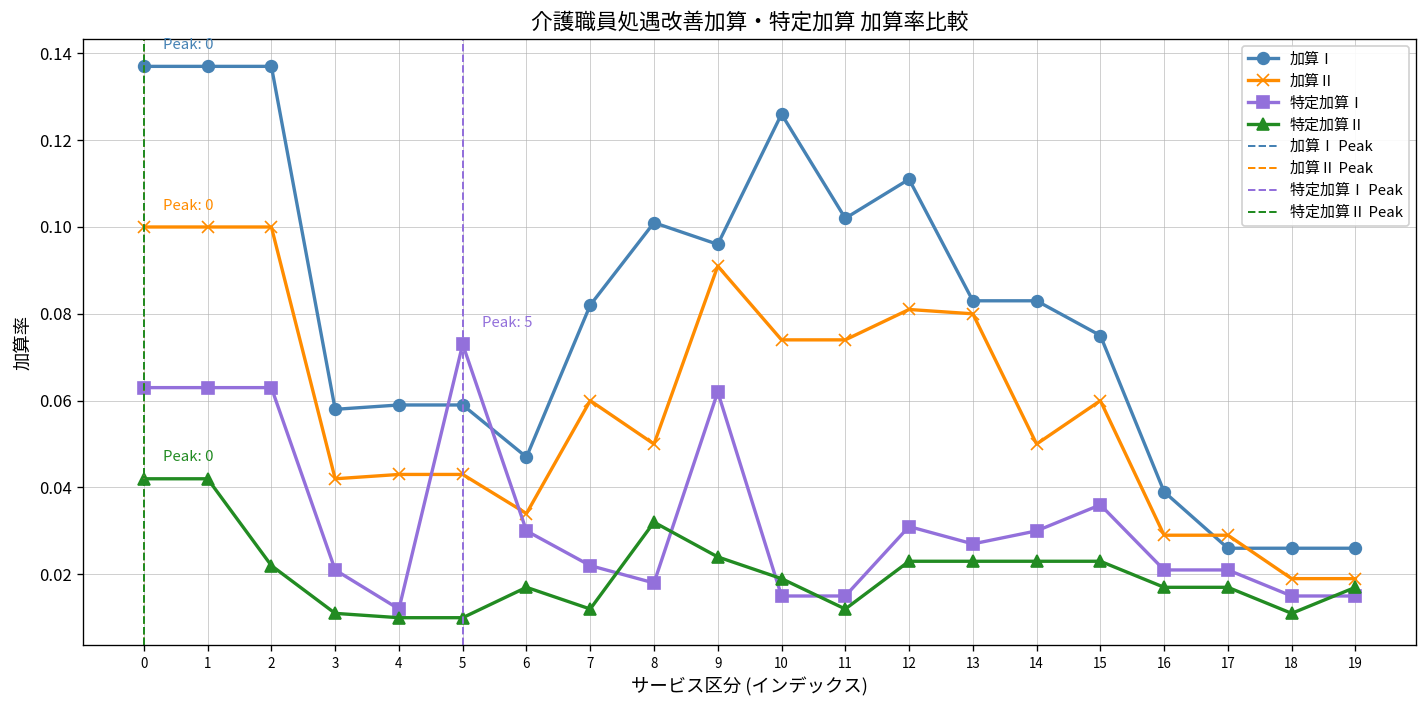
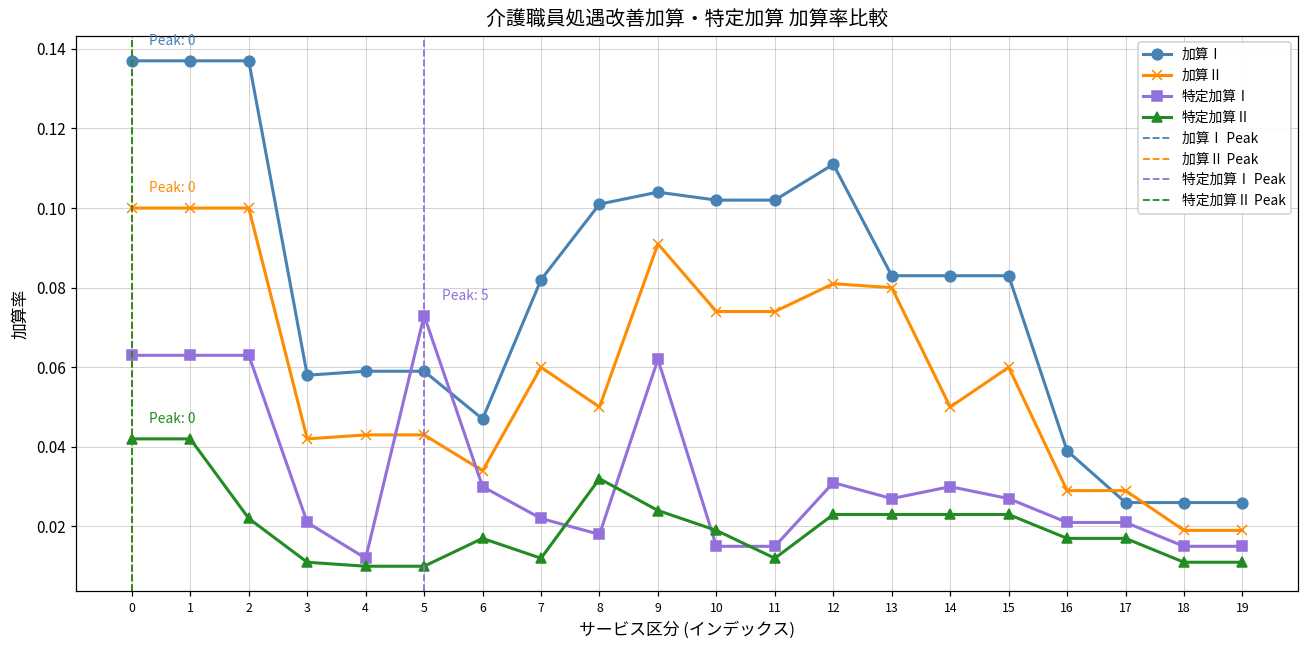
加算Ⅰ, 9: 0.096 -> 0.104
加算Ⅰ, 10: 0.126 -> 0.102
加算Ⅰ, 15: 0.075 -> 0.083
特定加算Ⅰ, 15: 0.036 -> 0.027
特定加算Ⅱ, 19: 0.017 -> 0.011
